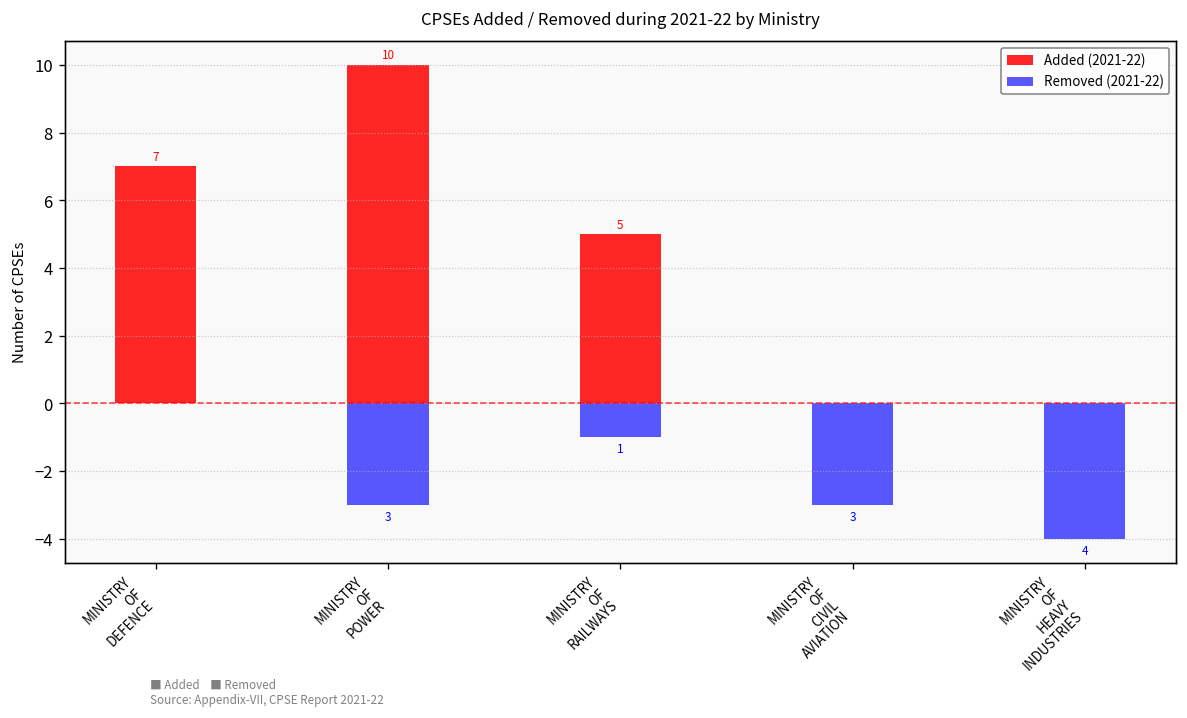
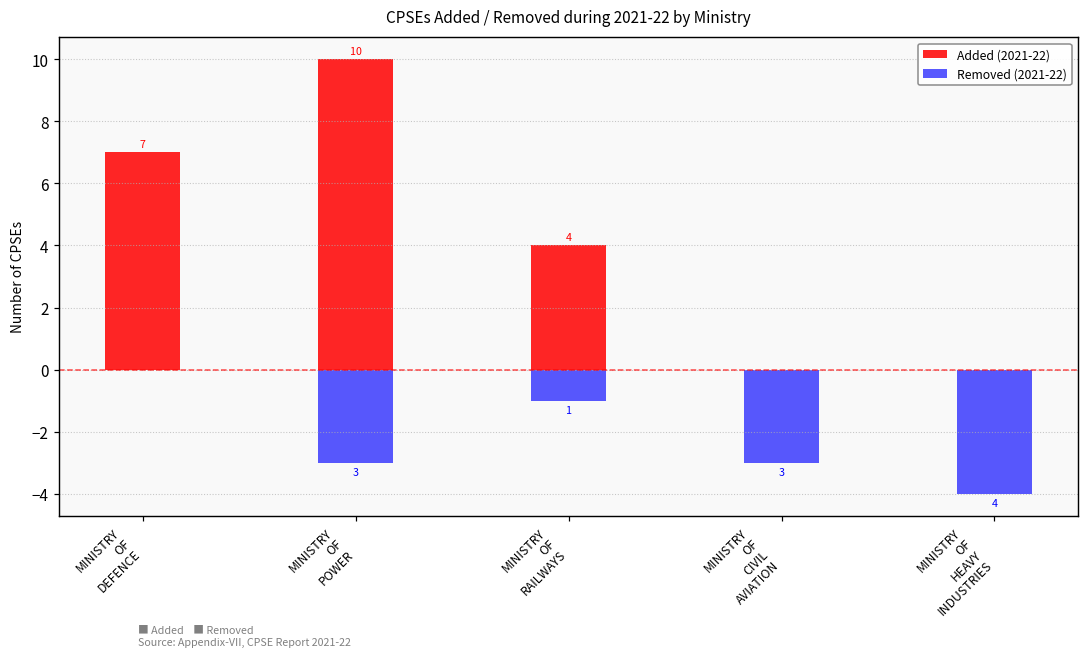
Added (2021-22), MINISTRY OF RAILWAYS: 5 -> 4
